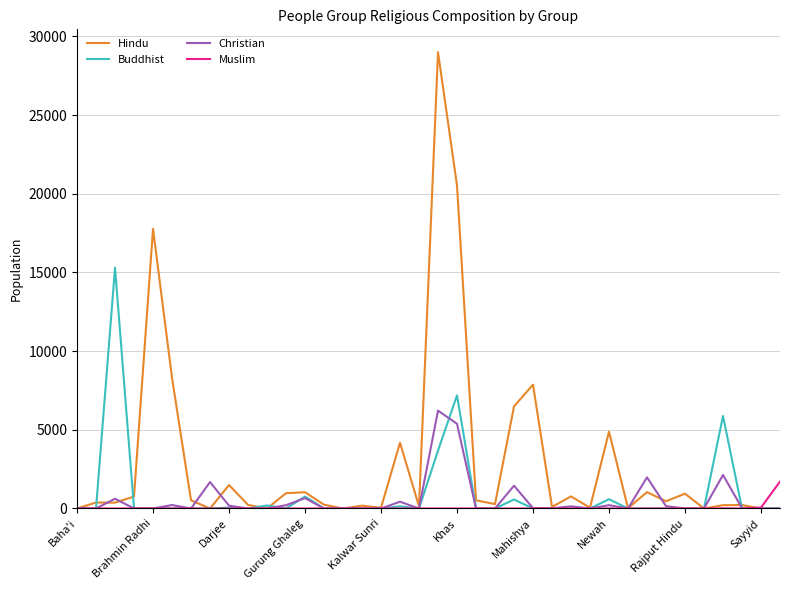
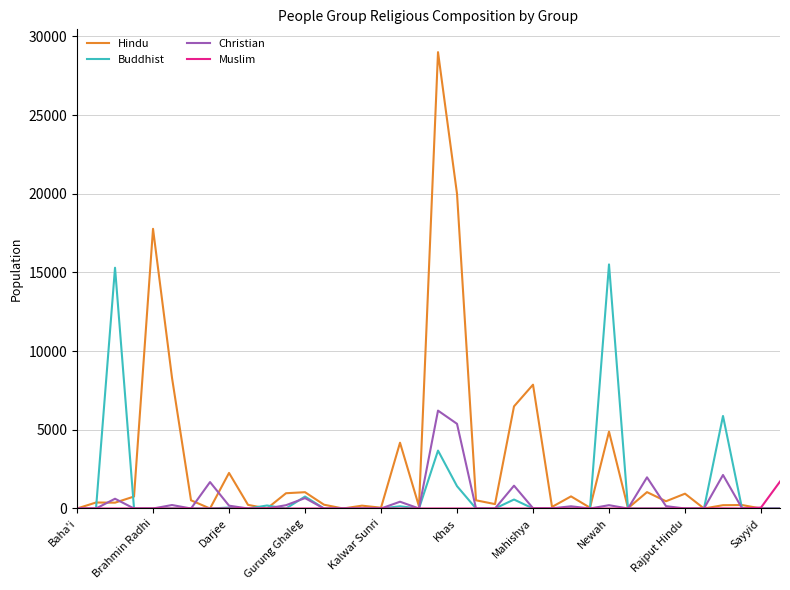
Hindu, Darjee: 1500 -> 2300
Hindu, Khas: 20500 -> 20000
Buddhist, Khas: 7200 -> 1400
Buddhist, Newah: 600 -> 15500
